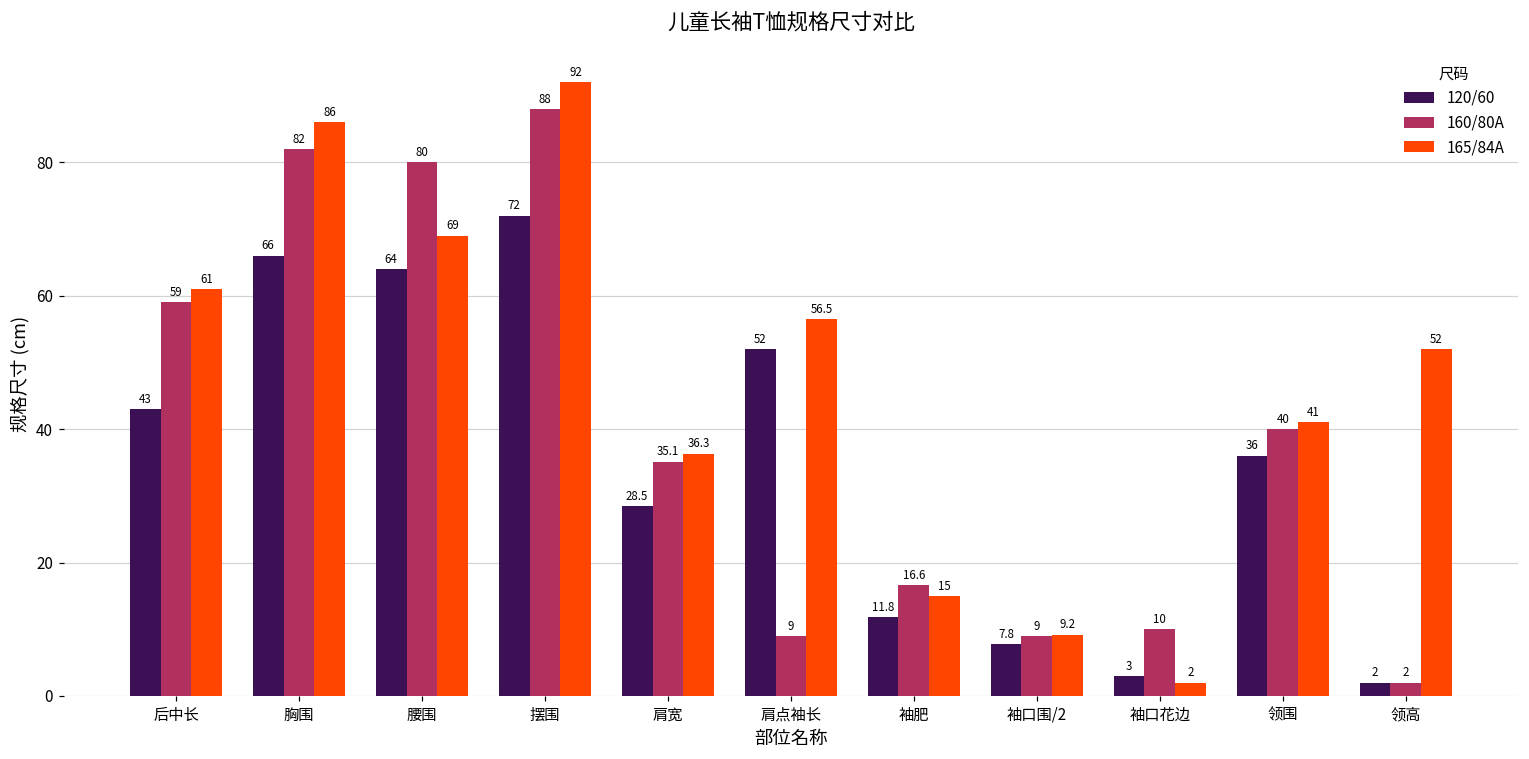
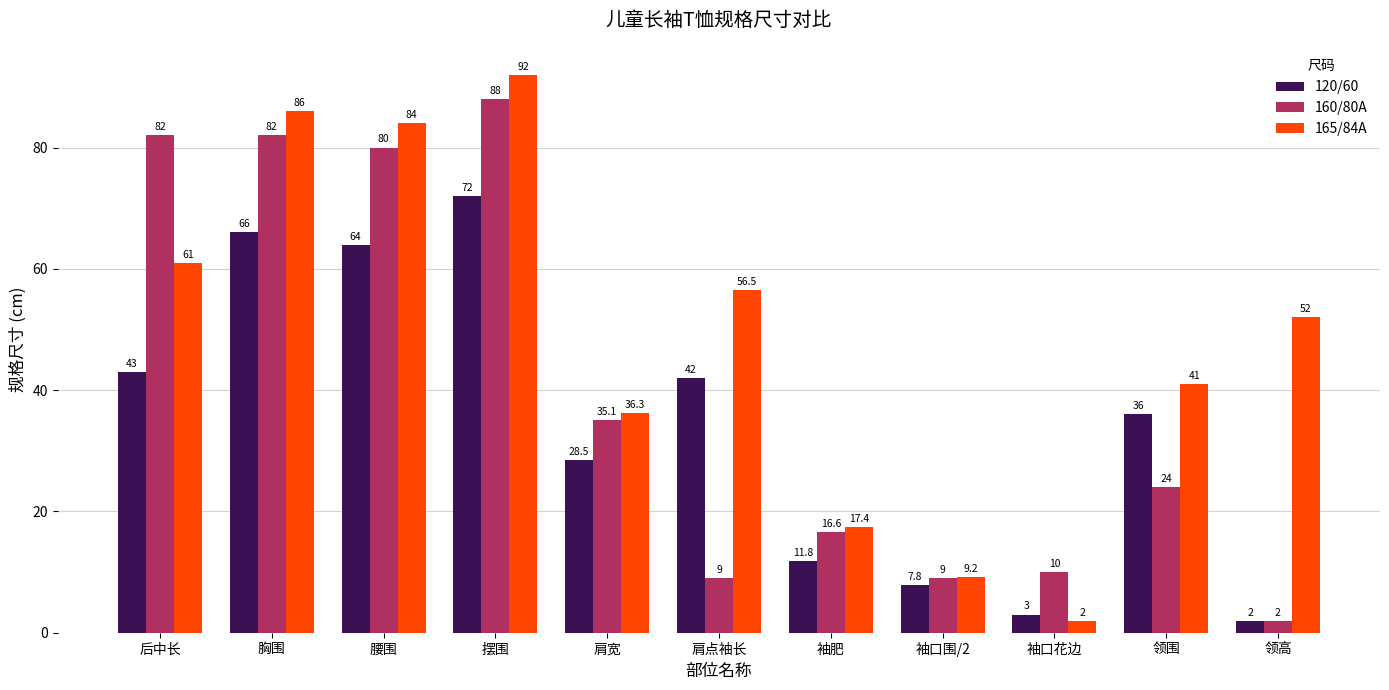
160/80A, 后中长: 59 -> 82
165/84A, 腰围: 69 -> 84
120/60, 肩点袖长: 52 -> 42
165/84A, 袖肥: 15 -> 17.4
160/80A, 领围: 40 -> 24
